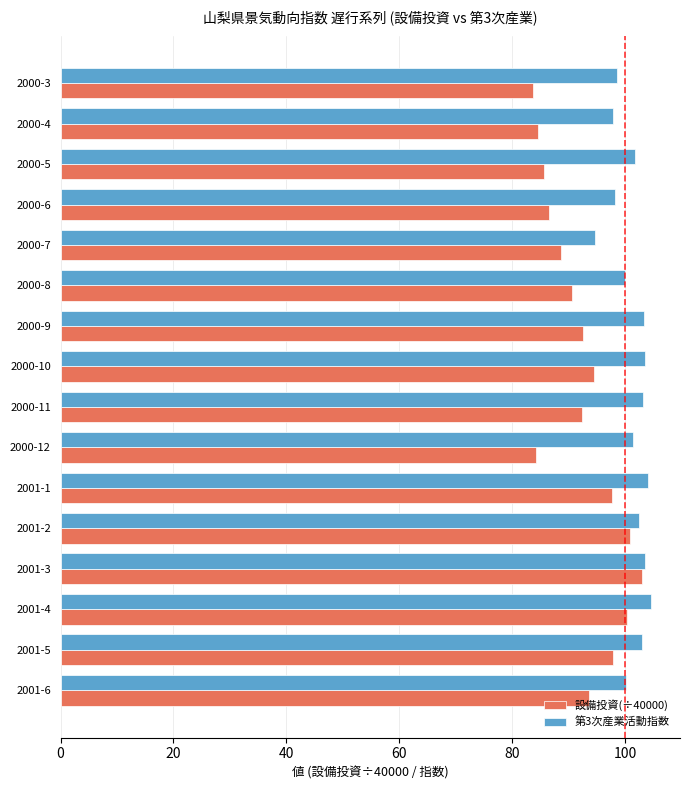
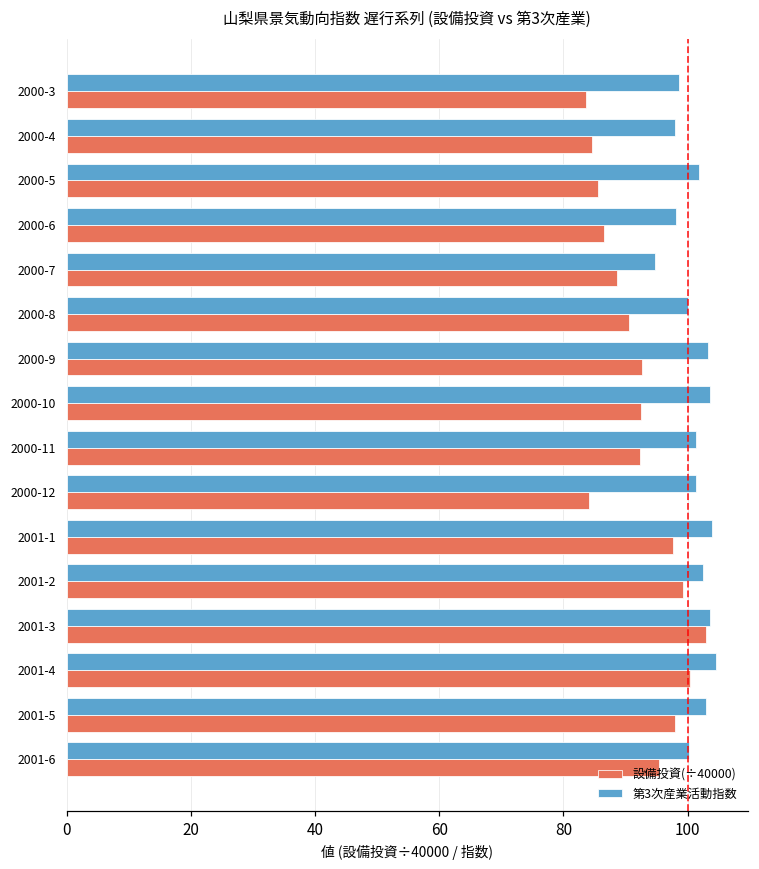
設備投資(÷40000), 2000-10: 95 -> 92
第3次産業活動指数, 2000-11: 103 -> 101
設備投資(÷40000), 2001-2: 101 -> 99
設備投資(÷40000), 2001-6: 94 -> 95
